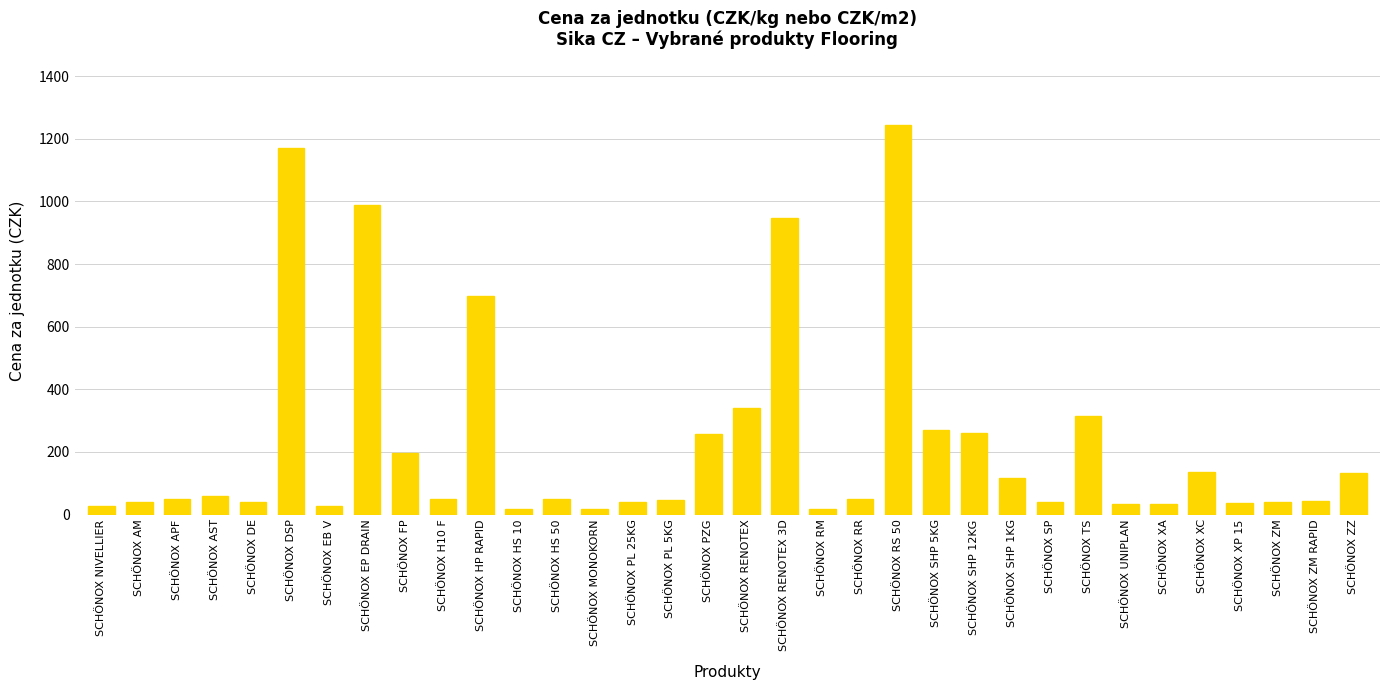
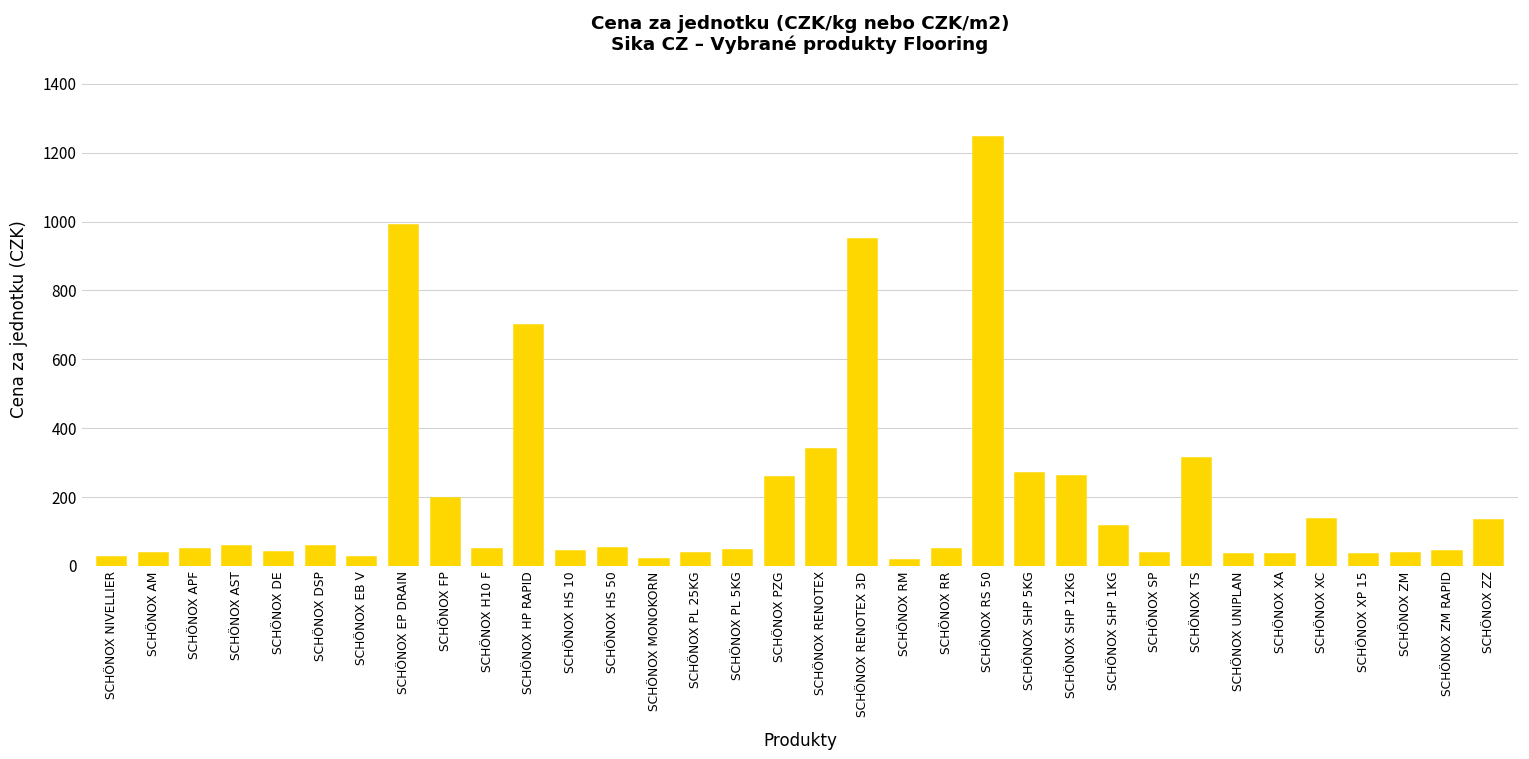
SCHÖNOX DSP: 1170 -> 60
SCHÖNOX HS 10: 20 -> 40
